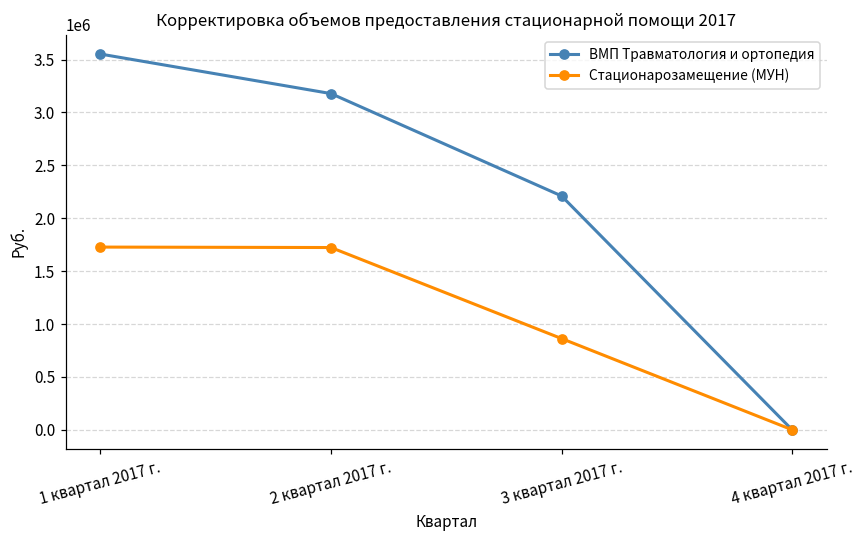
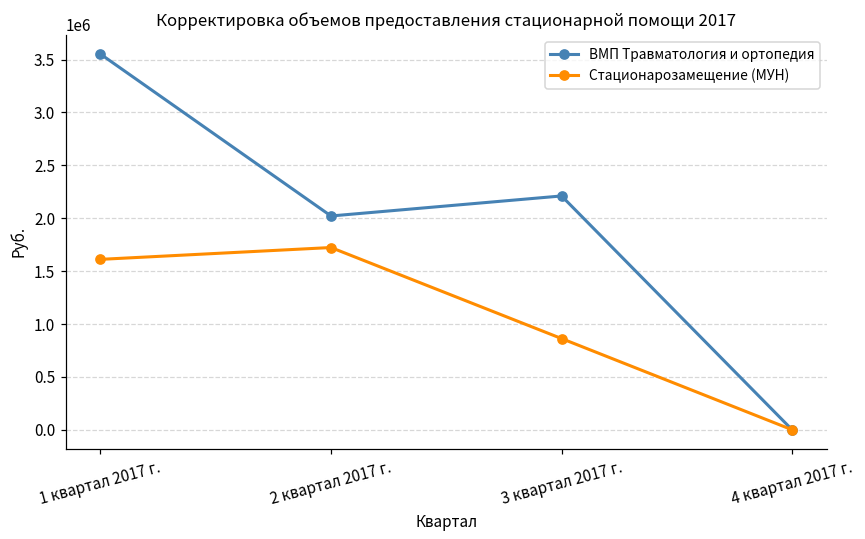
Стационарозамещение (МУН), 1 квартал 2017 г.: 1700000 -> 1600000
ВМП Травматология и ортопедия, 2 квартал 2017 г.: 3200000 -> 2000000
